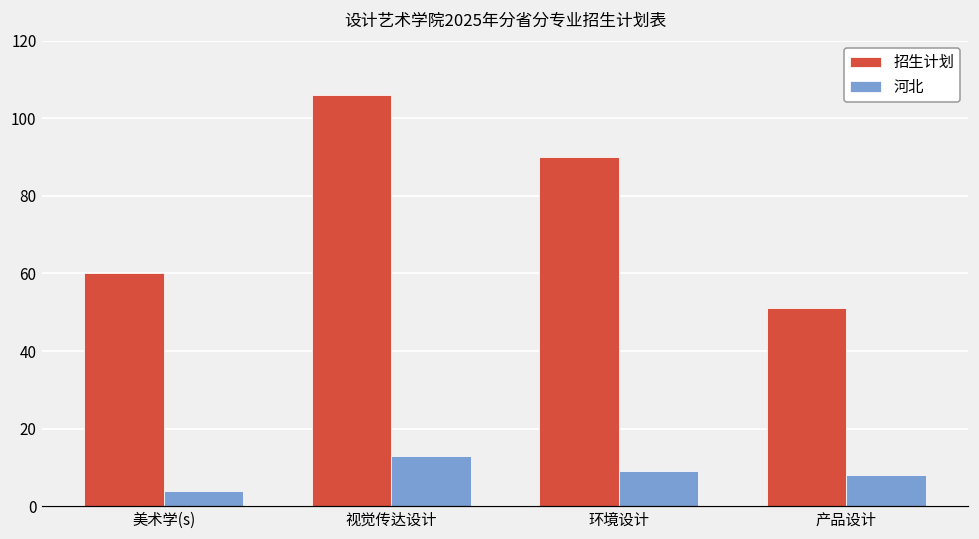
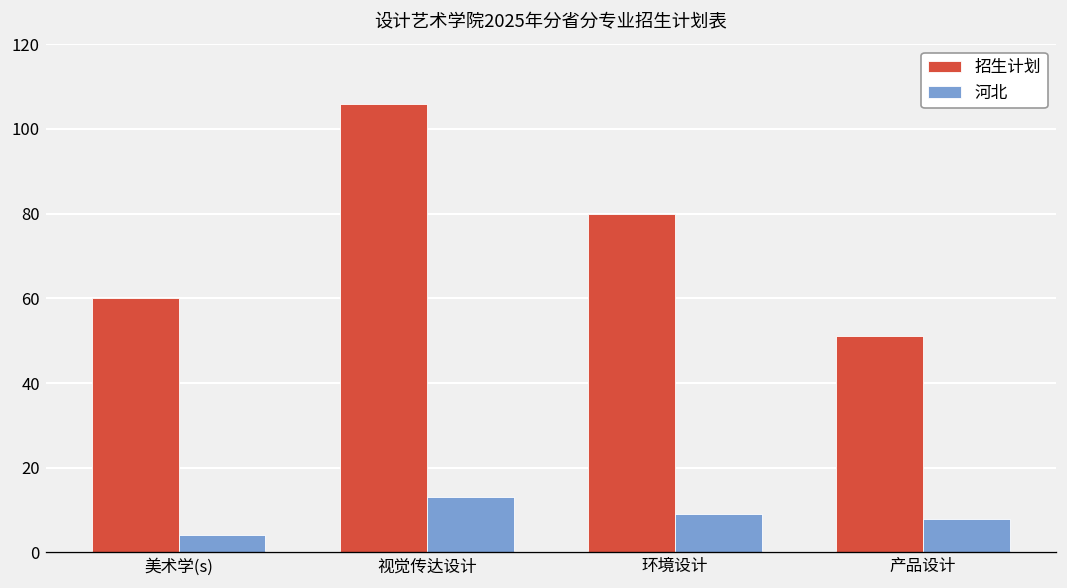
招生计划, 环境设计: 90 -> 80
